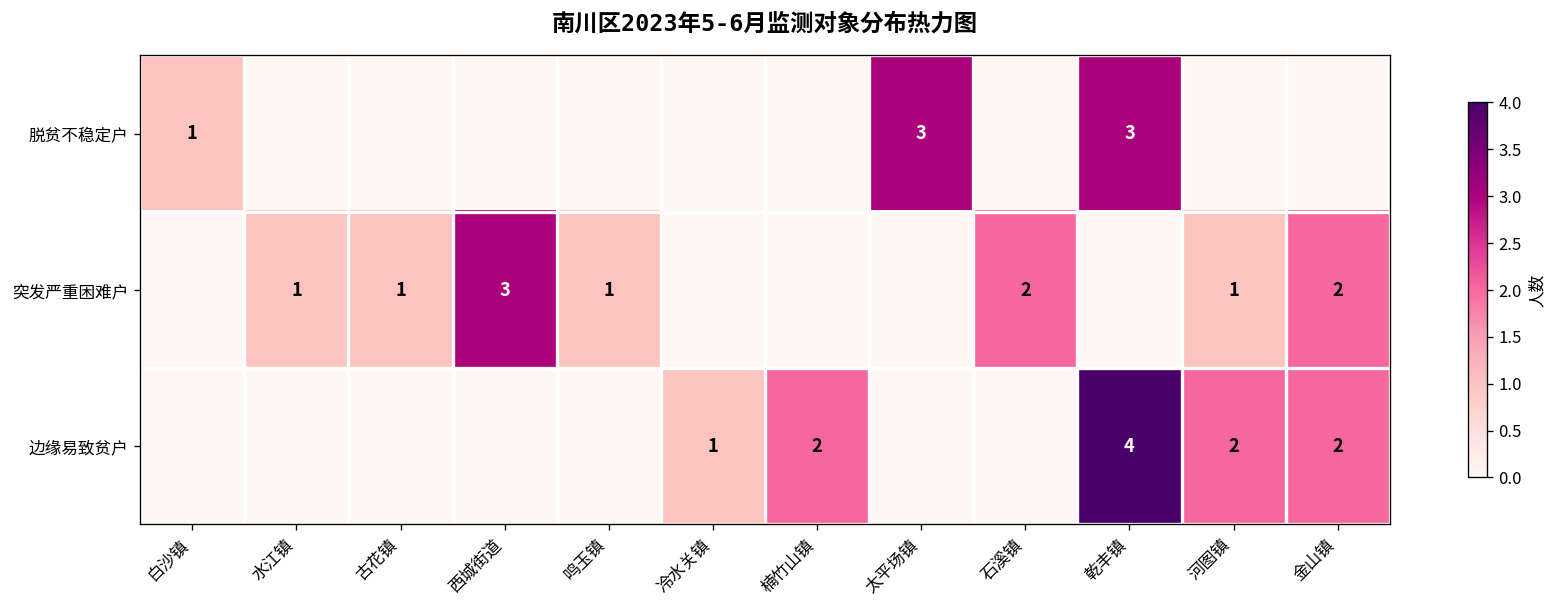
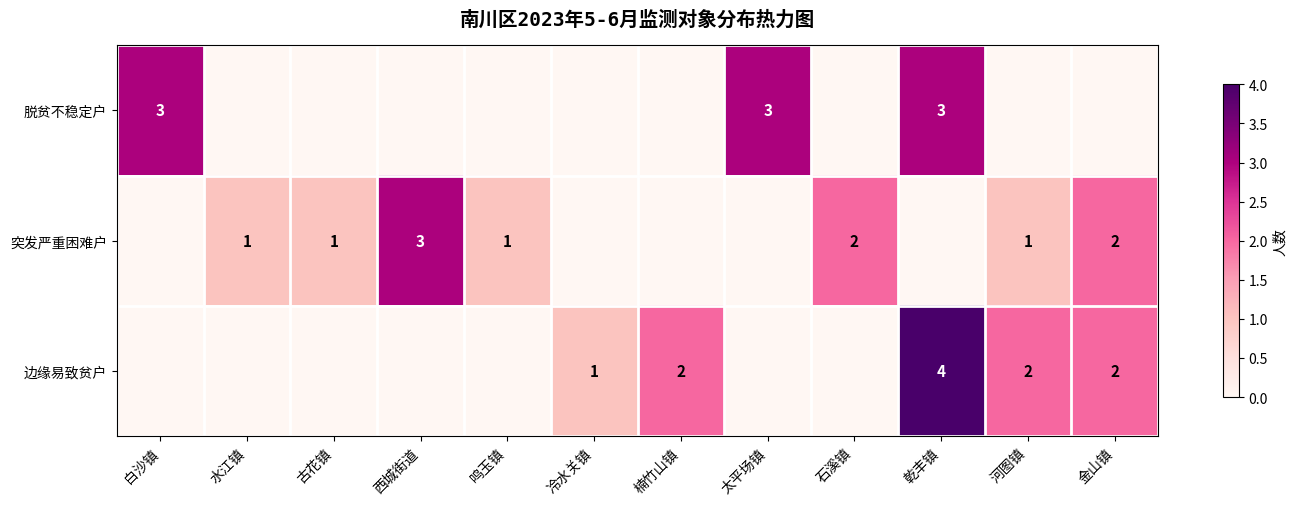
脱贫不稳定户, 白沙镇: 1 -> 3
